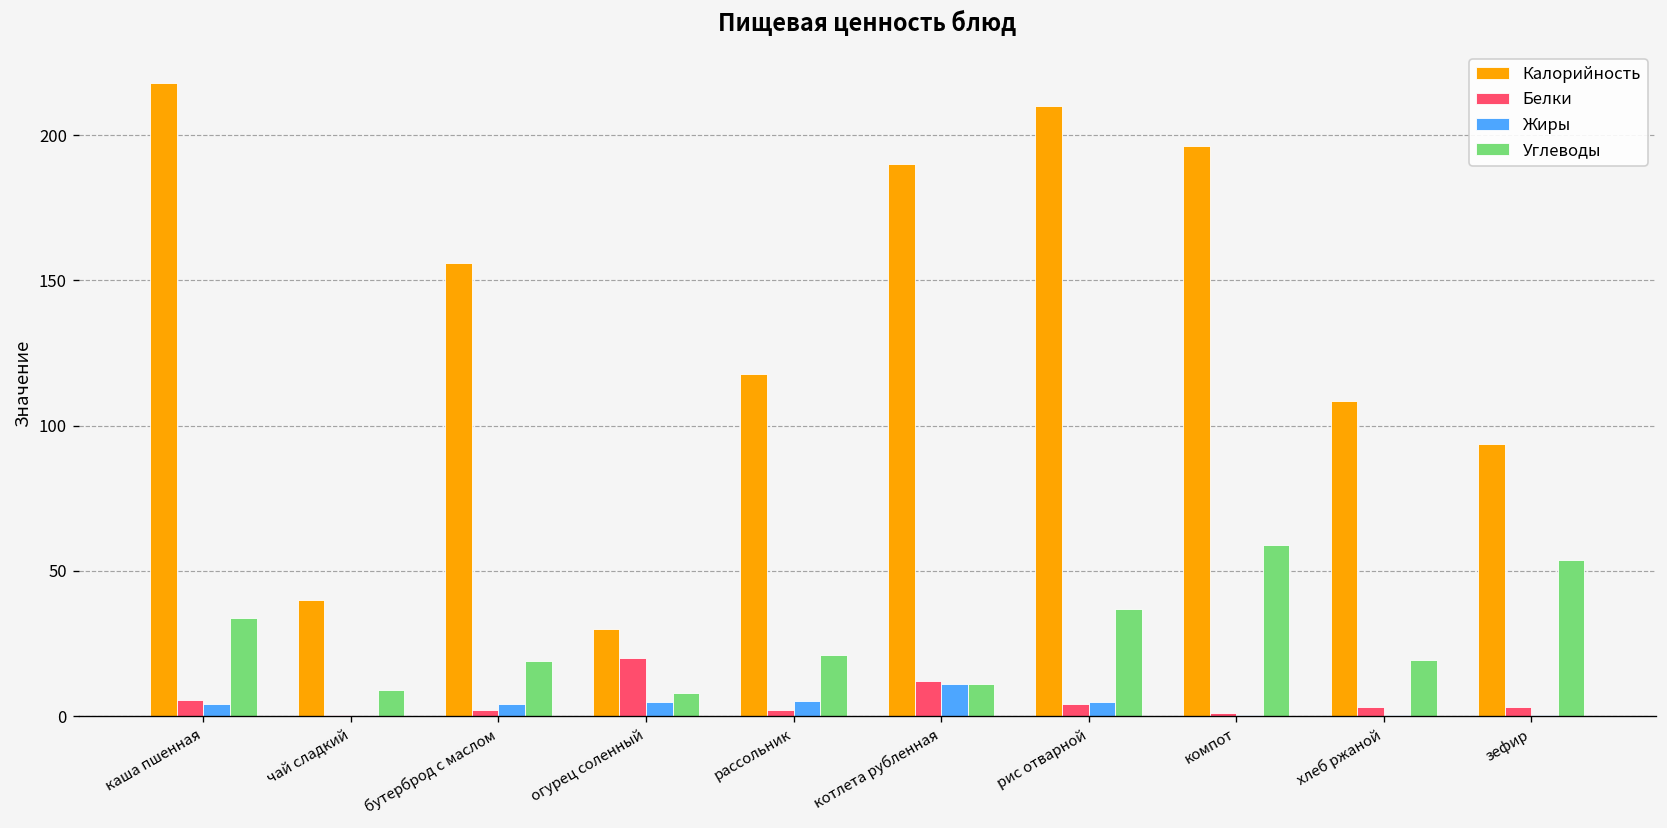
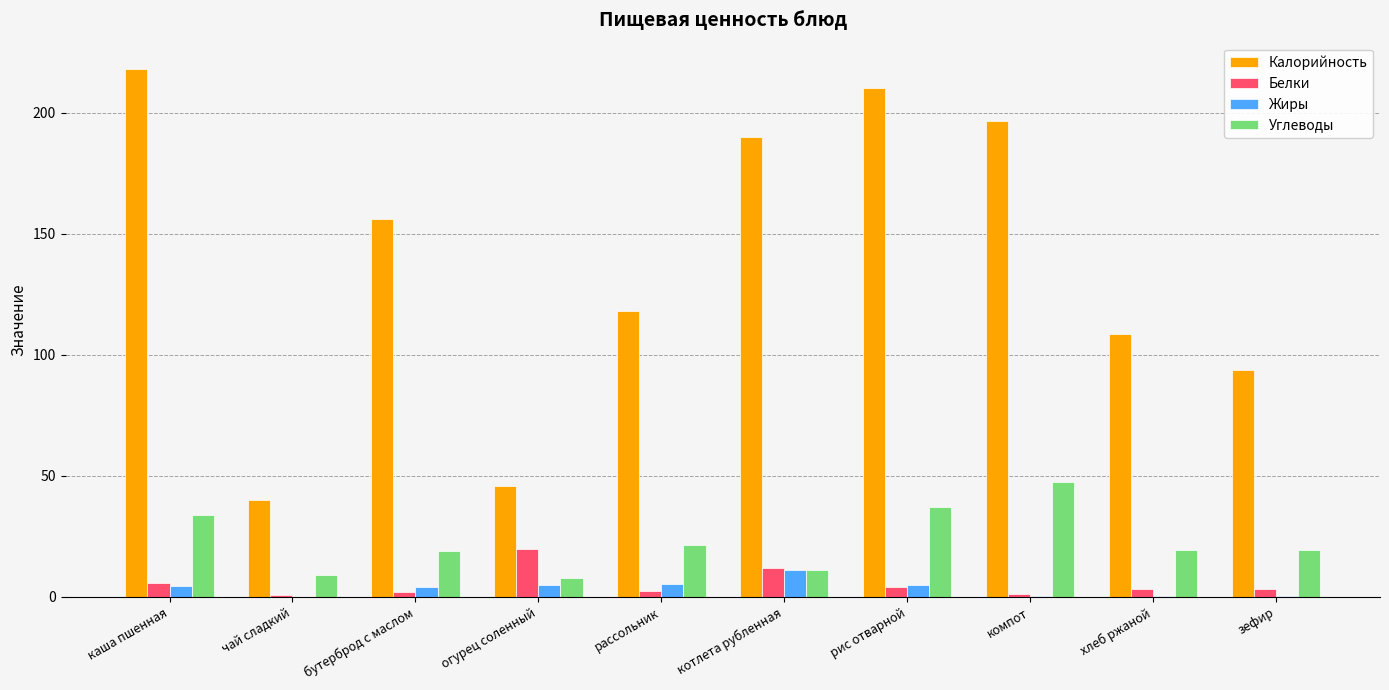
Калорийность, огурец соленный: 30 -> 46
Углеводы, компот: 59 -> 47
Углеводы, зефир: 54 -> 19
